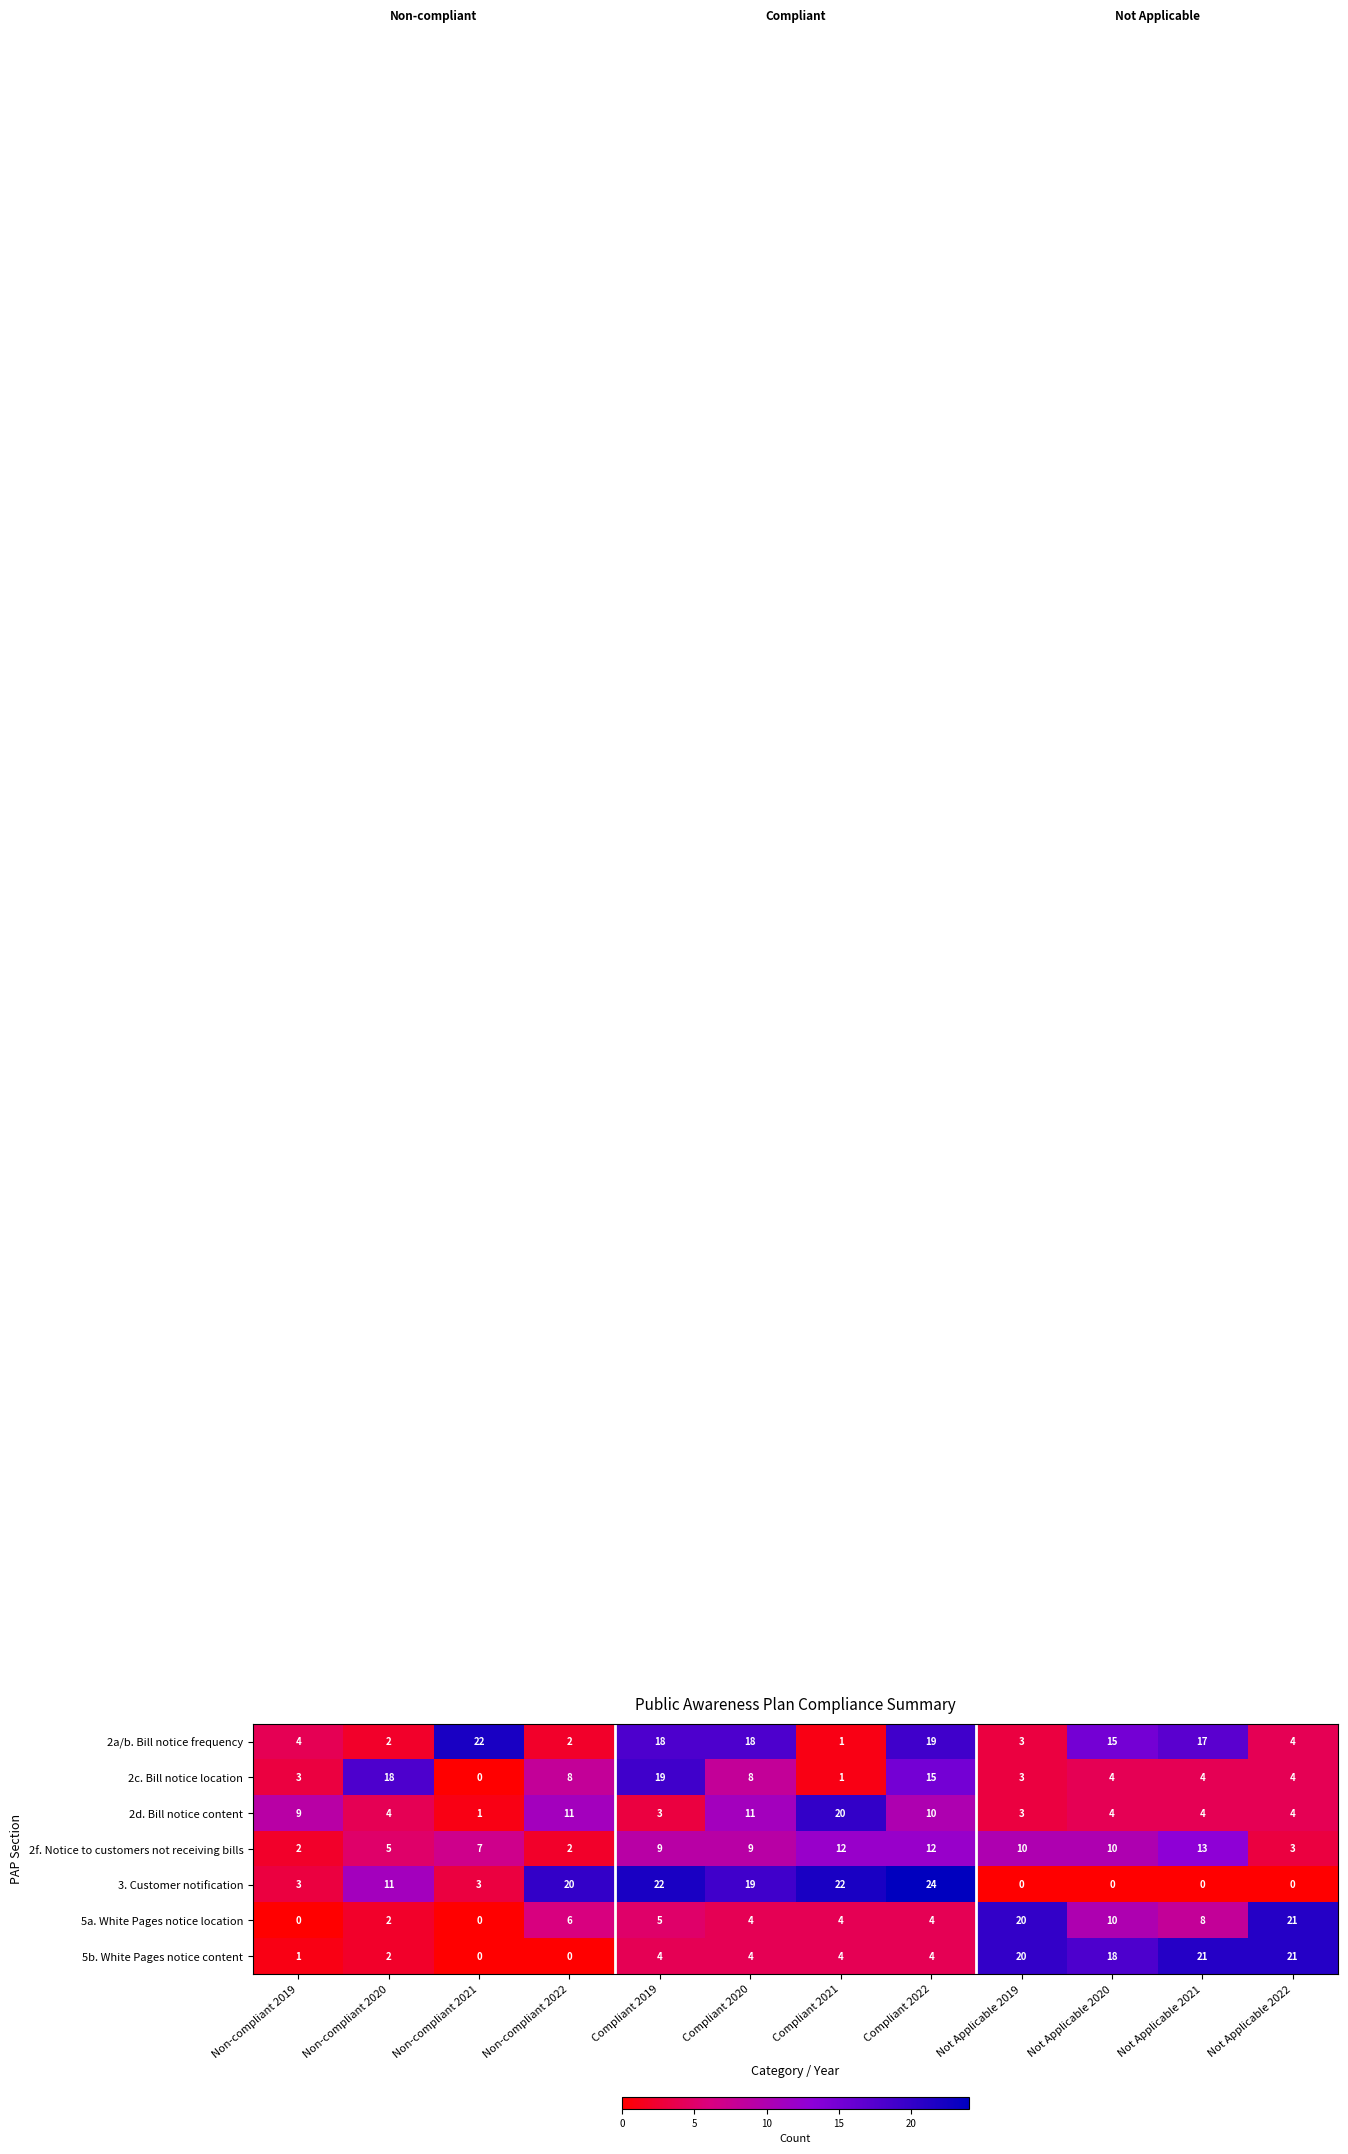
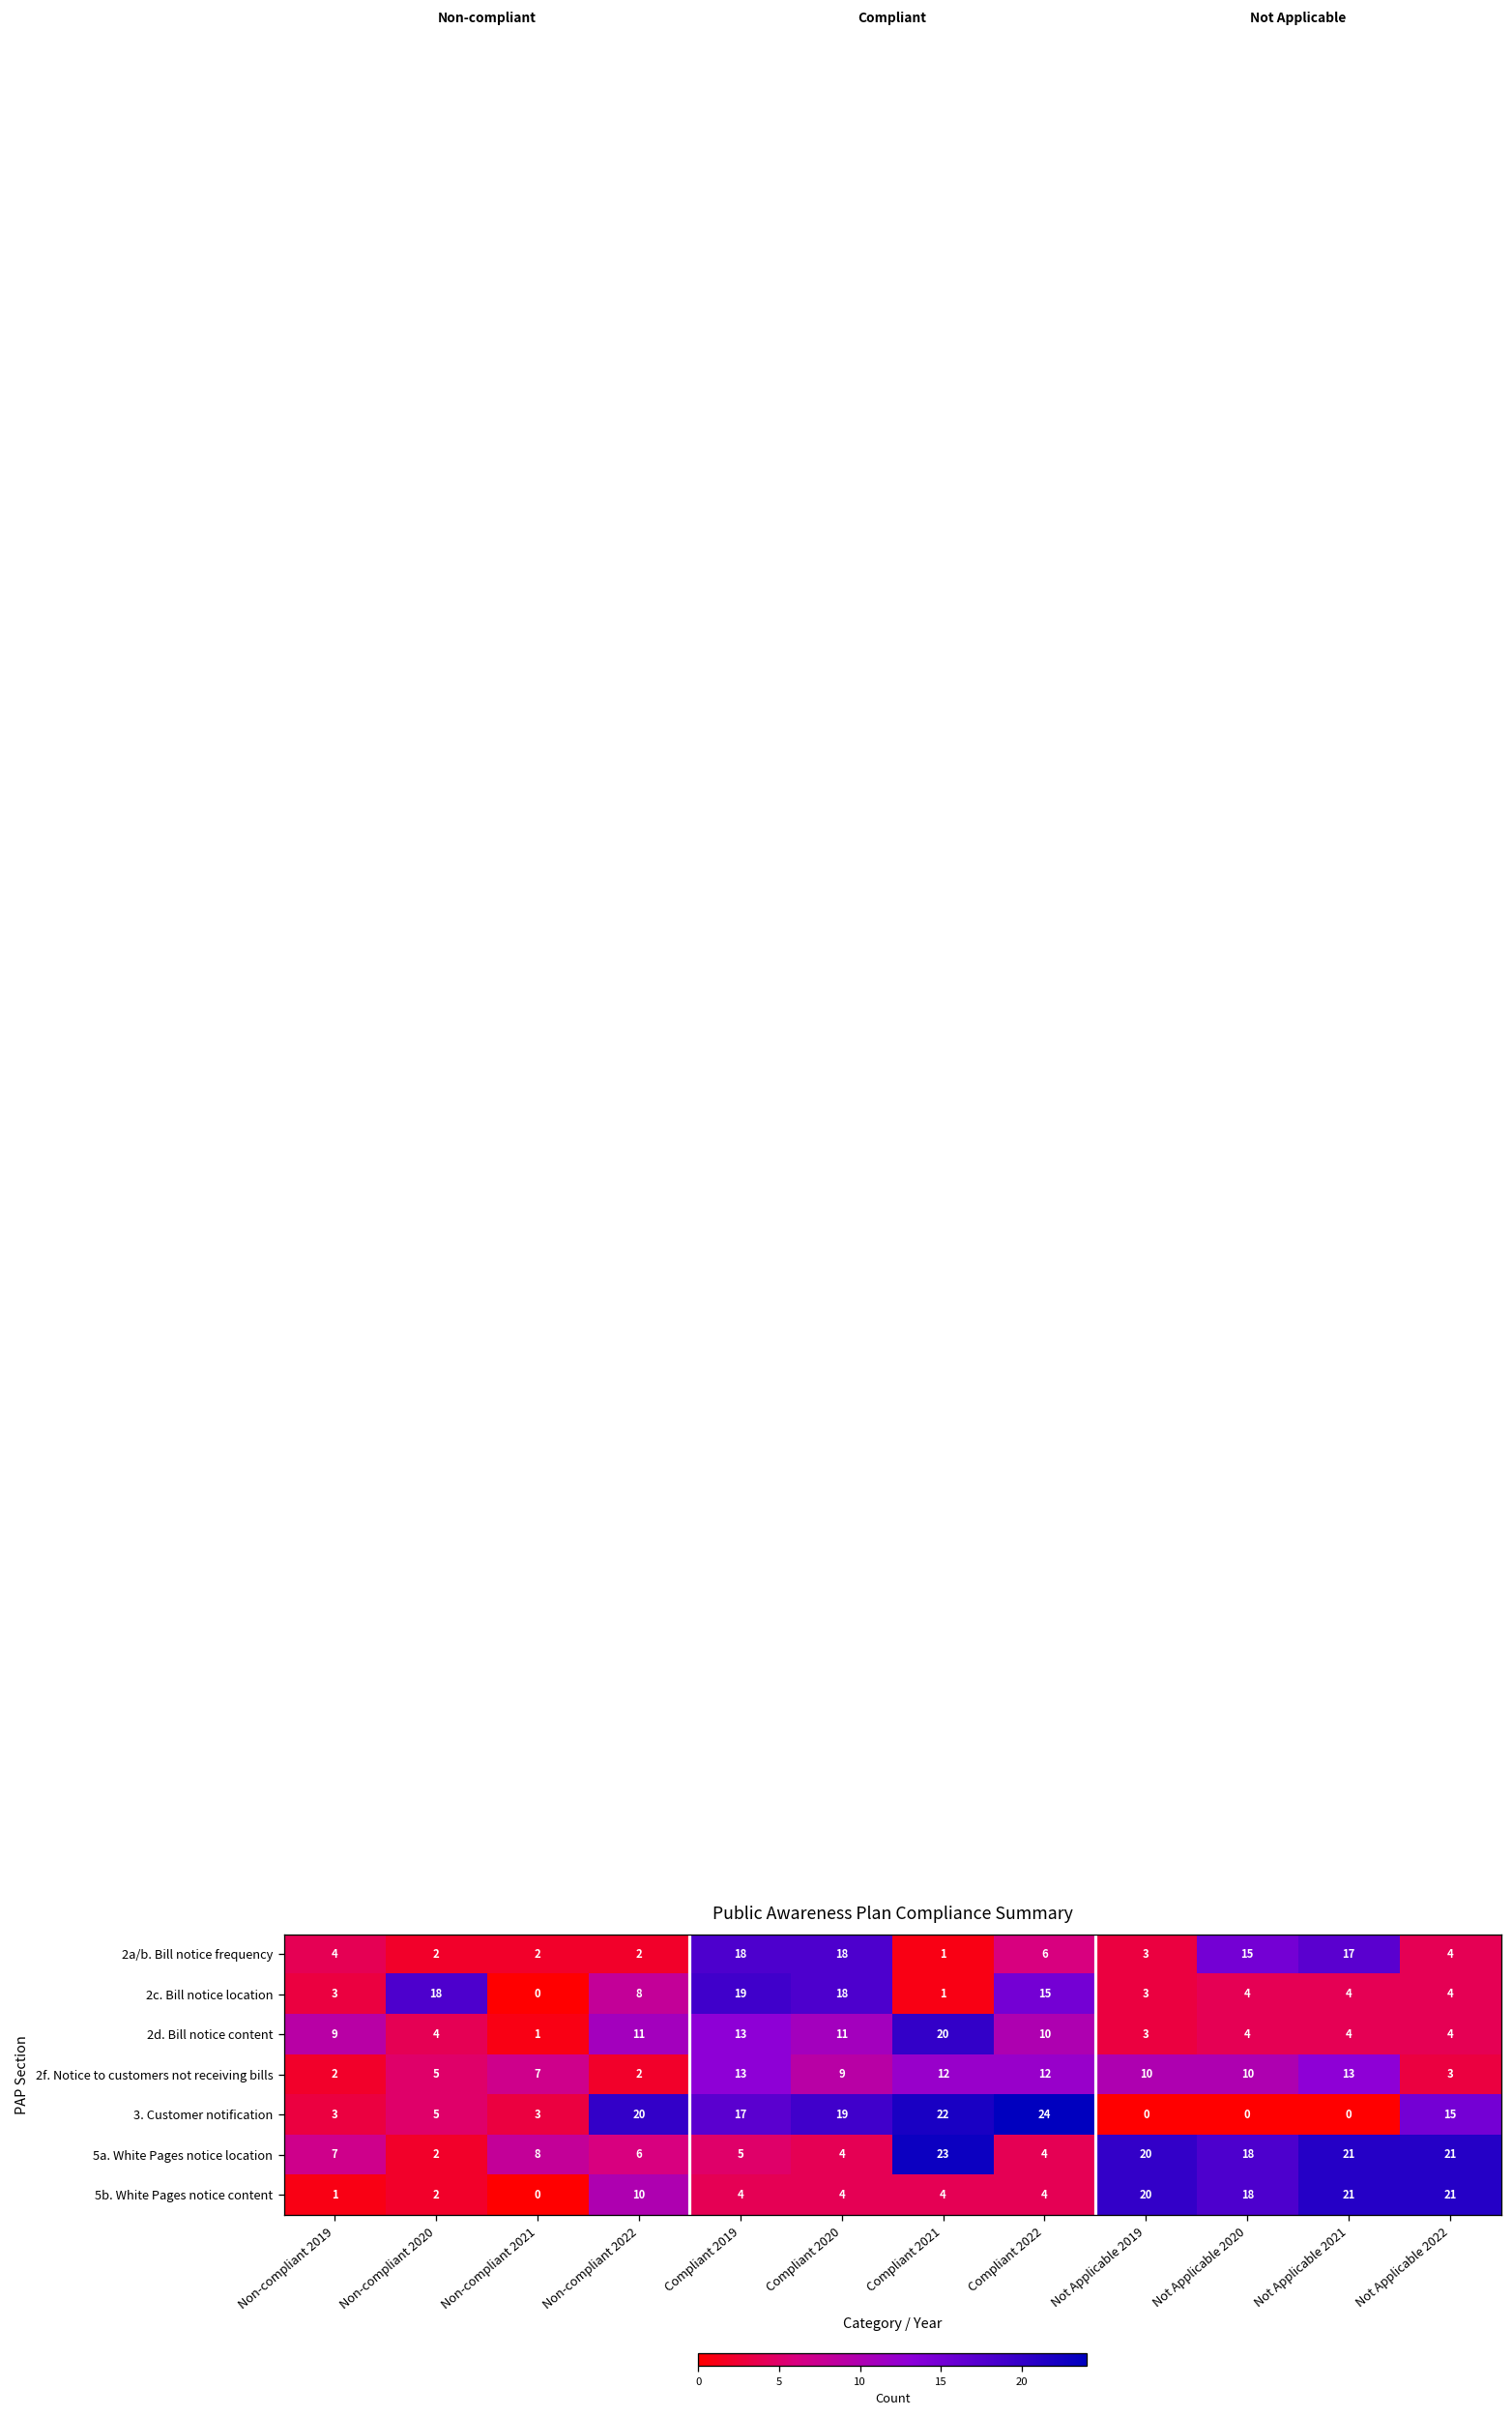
2a/b. Bill notice frequency, Non-compliant 2021: 22 -> 2
2a/b. Bill notice frequency, Compliant 2022: 19 -> 6
2c. Bill notice location, Compliant 2020: 8 -> 18
2d. Bill notice content, Compliant 2019: 3 -> 13
2f. Notice to customers not receiving bills, Compliant 2019: 9 -> 13
3. Customer notification, Non-compliant 2020: 11 -> 5
3. Customer notification, Compliant 2019: 22 -> 17
3. Customer notification, Not Applicable 2022: 0 -> 15
5a. White Pages notice location, Non-compliant 2019: 0 -> 7
5a. White Pages notice location, Non-compliant 2021: 0 -> 8
5a. White Pages notice location, Compliant 2021: 4 -> 23
5a. White Pages notice location, Not Applicable 2020: 10 -> 18
5a. White Pages notice location, Not Applicable 2021: 8 -> 21
5b. White Pages notice content, Non-compliant 2022: 0 -> 10
